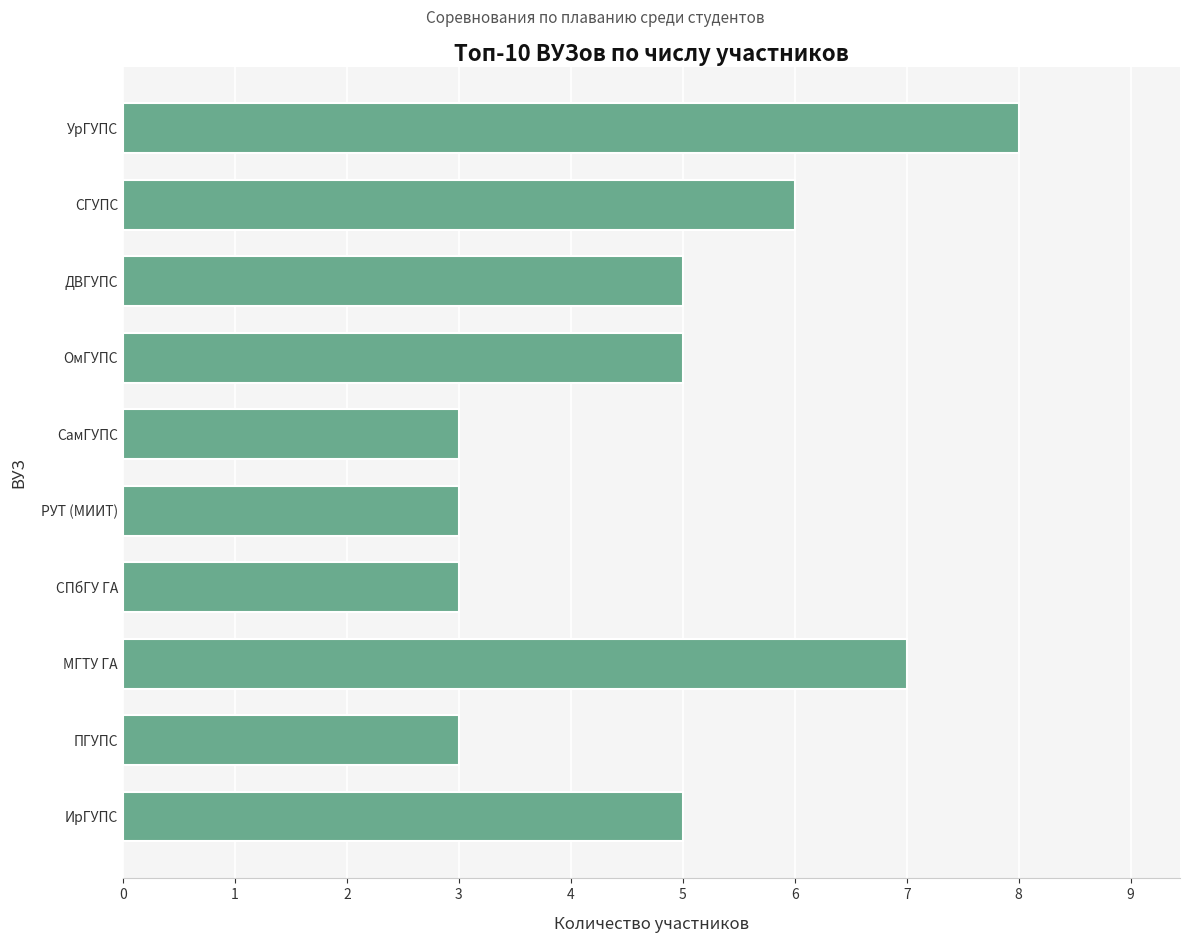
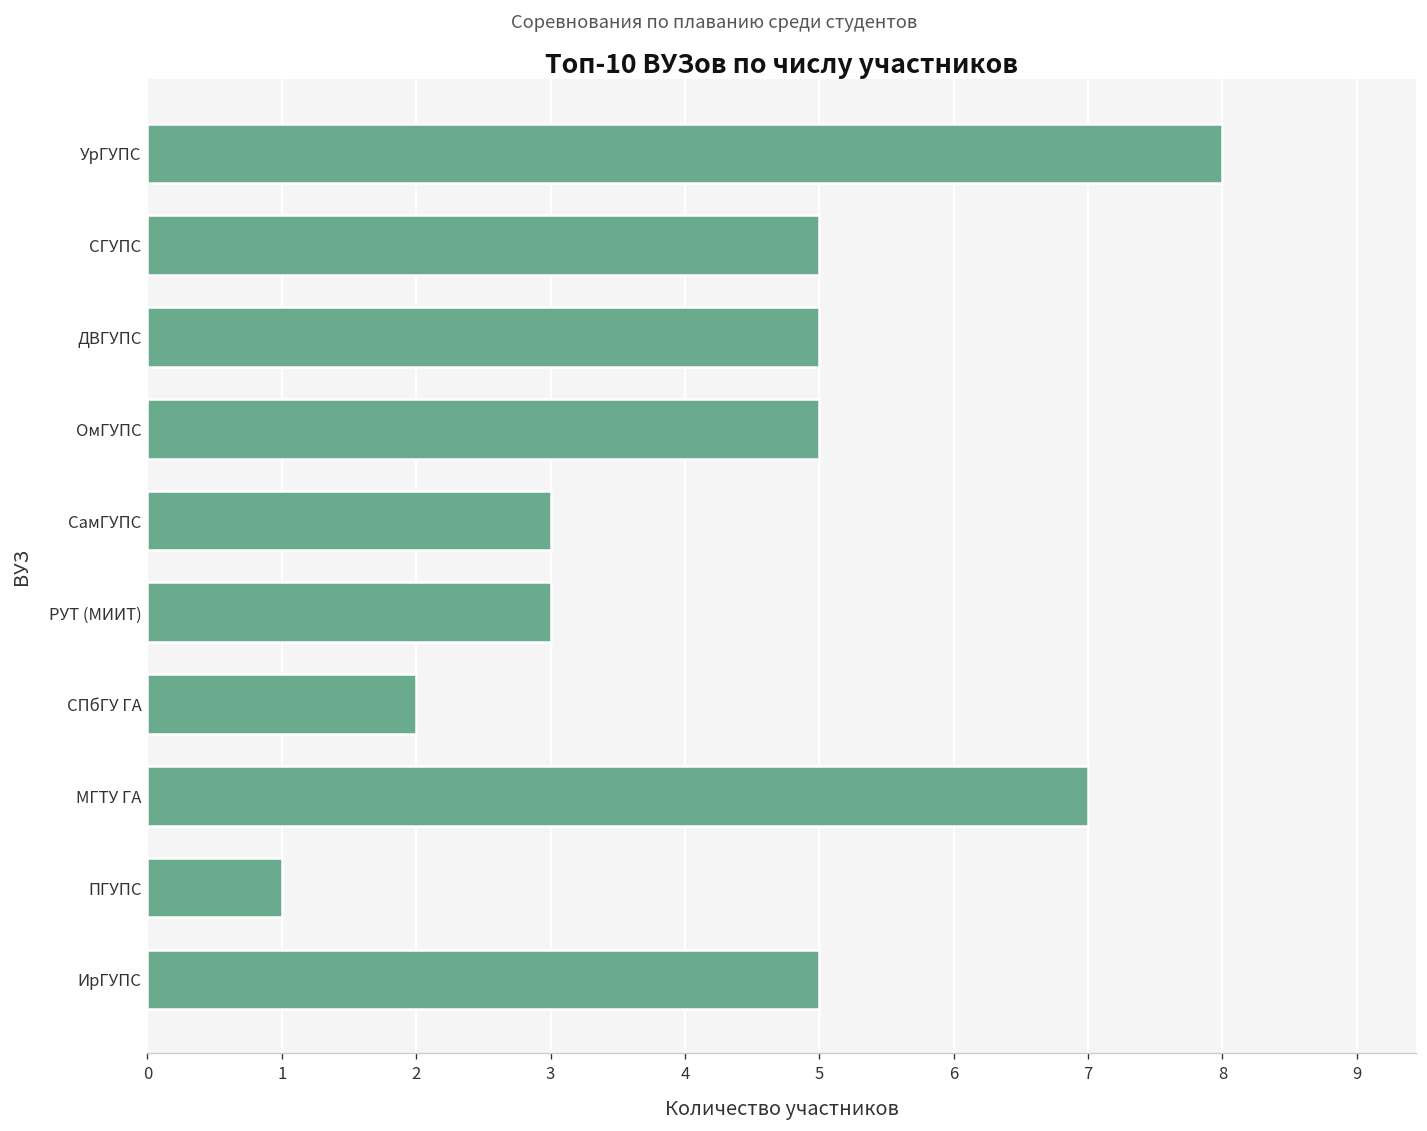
СГУПС: 6 -> 5
СПбГУ ГА: 3 -> 2
ПГУПС: 3 -> 1
